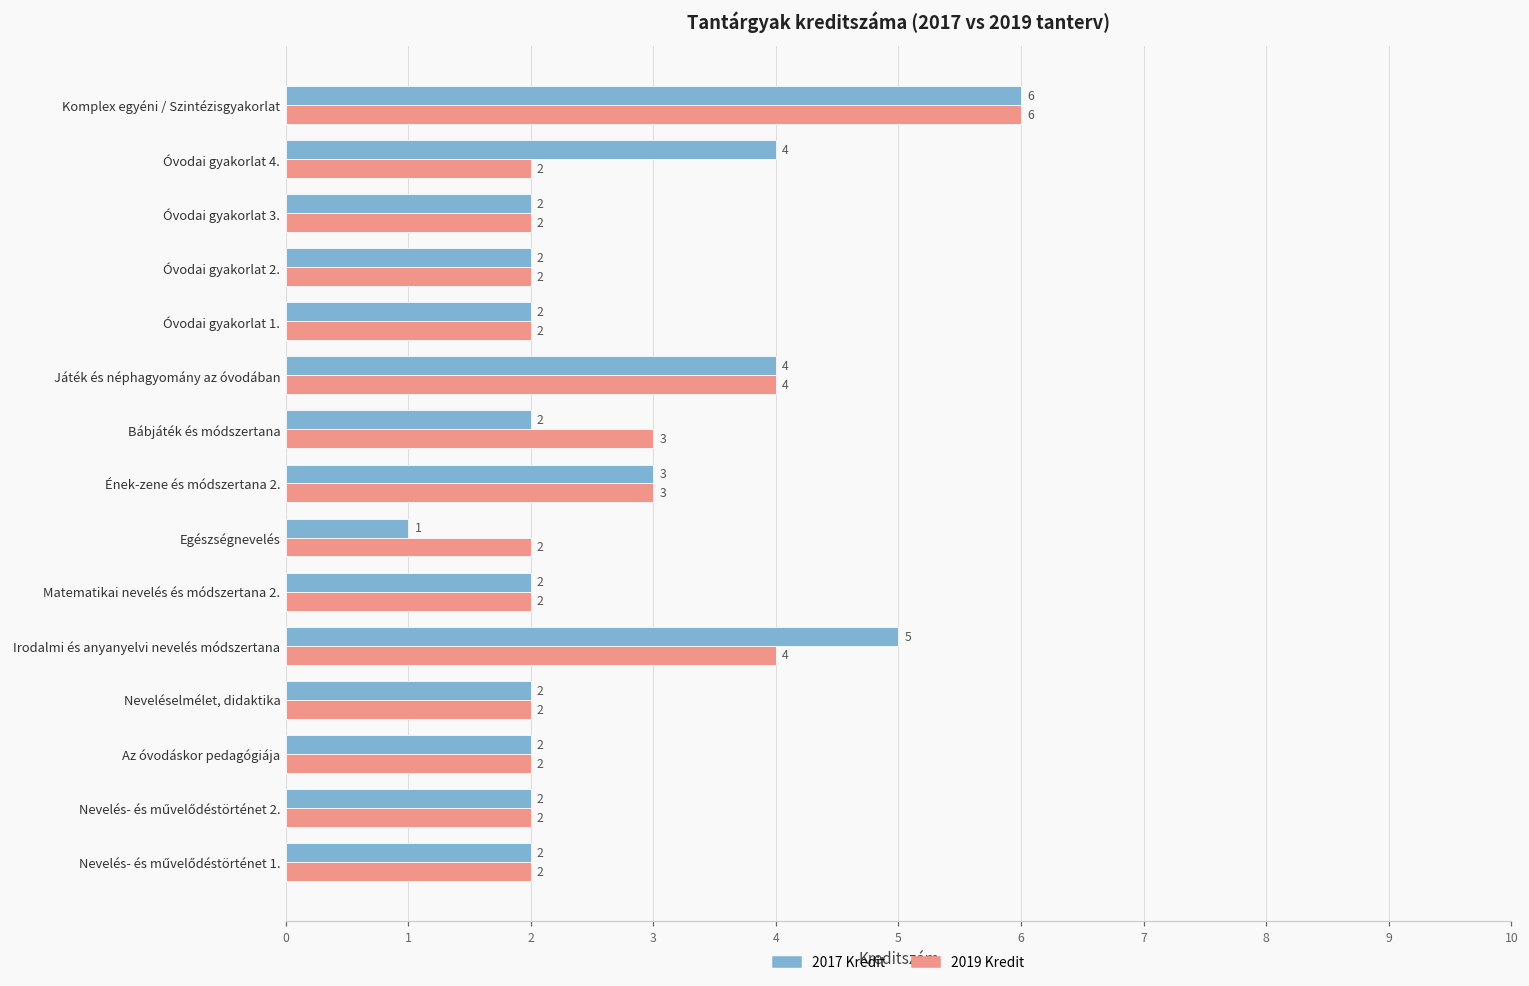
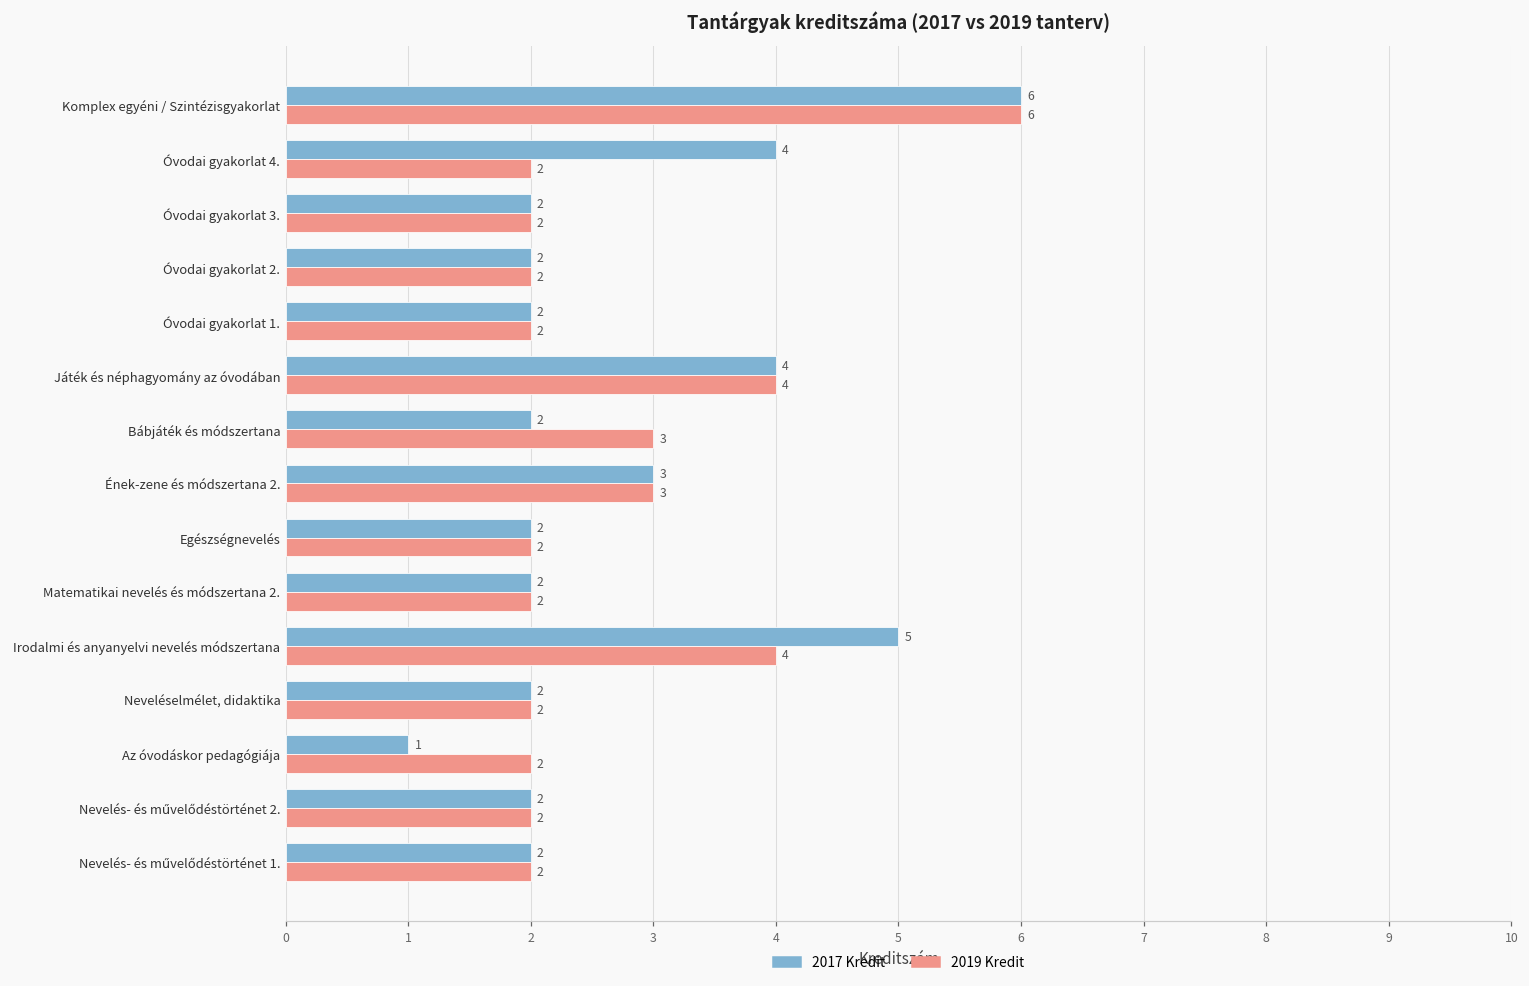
2017 Kredit, Egészségnevelés: 1 -> 2
2017 Kredit, Az óvodáskor pedagógiája: 2 -> 1
